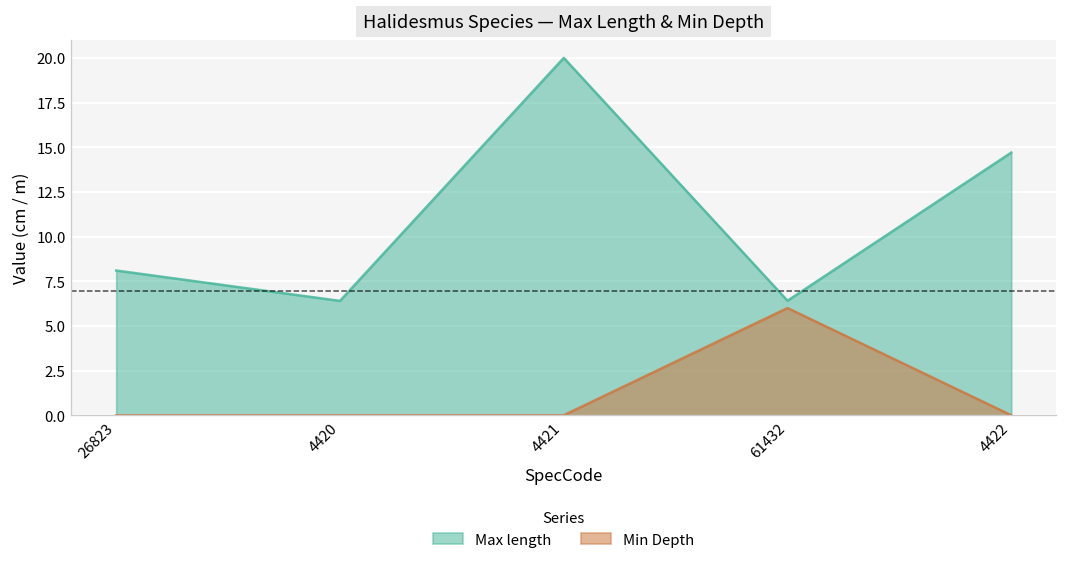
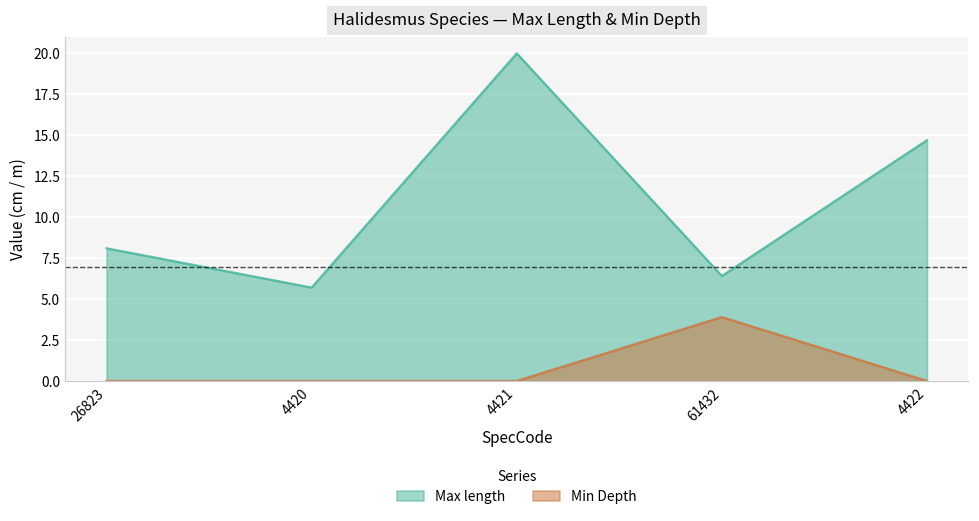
Max length, 4420: 6.4 -> 5.7
Min Depth, 61432: 6.0 -> 3.9
